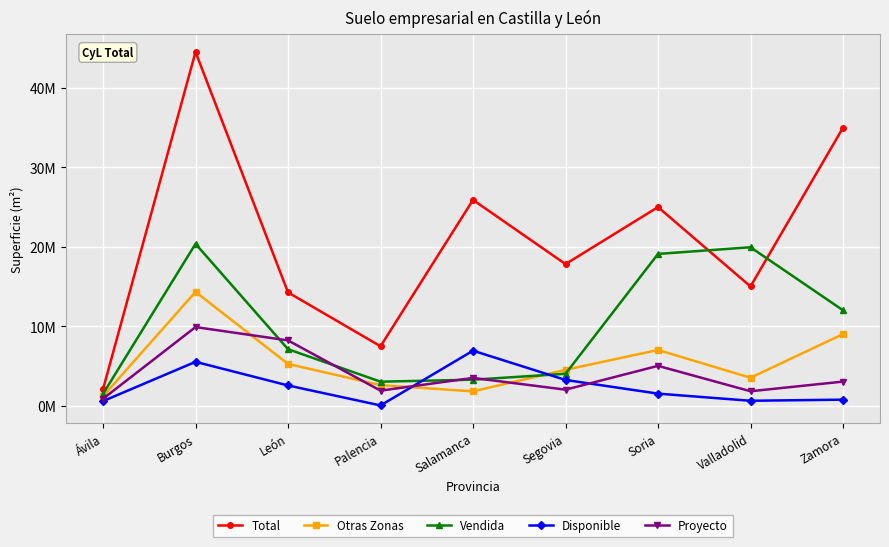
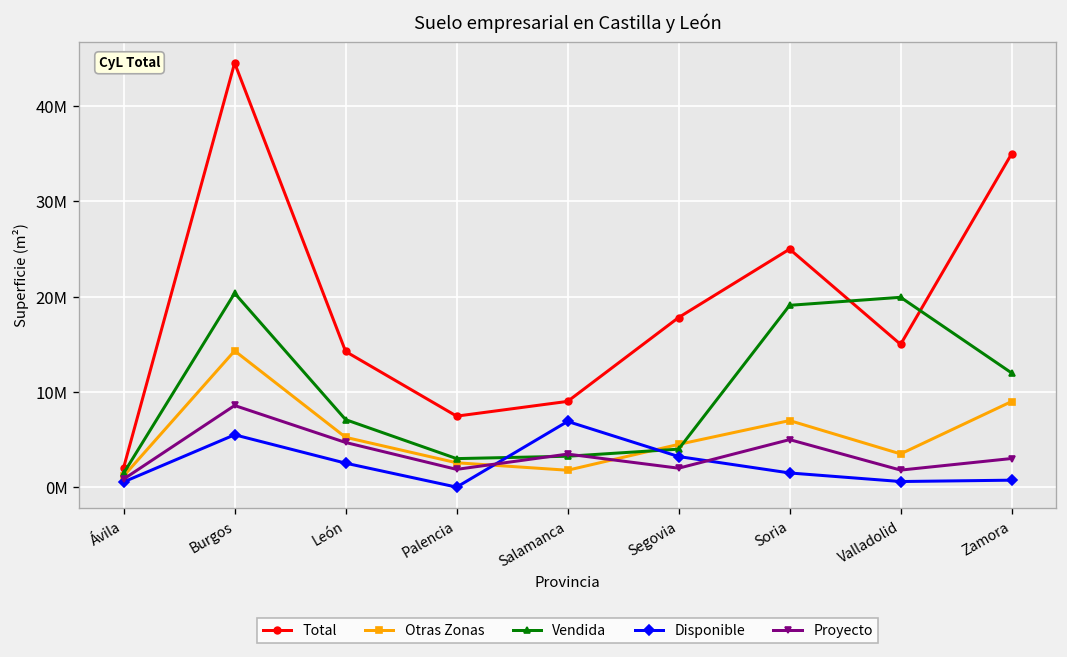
Proyecto, Burgos: 10000000 -> 9000000
Proyecto, León: 8000000 -> 5000000
Total, Salamanca: 26000000 -> 9000000
